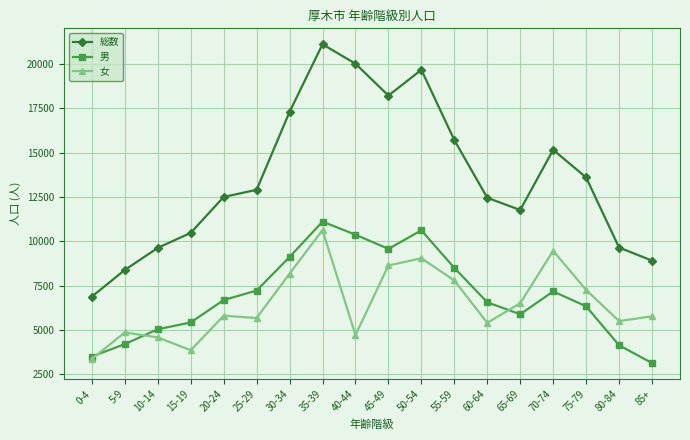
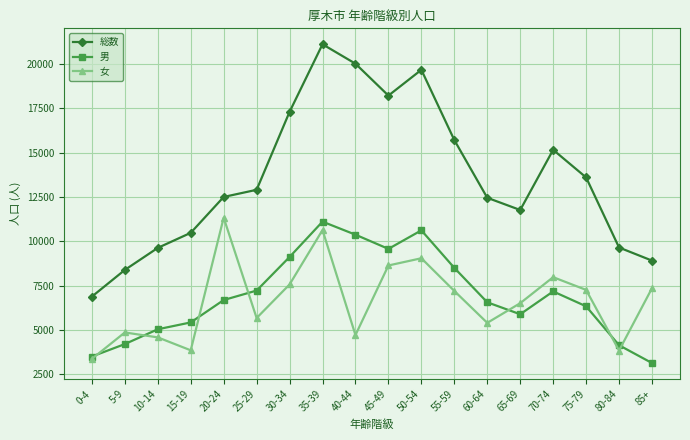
女, 20-24: 5800 -> 11300
女, 30-34: 8200 -> 7600
女, 55-59: 7800 -> 7200
女, 70-74: 9500 -> 8000
女, 80-84: 5500 -> 3800
女, 85+: 5800 -> 7400
